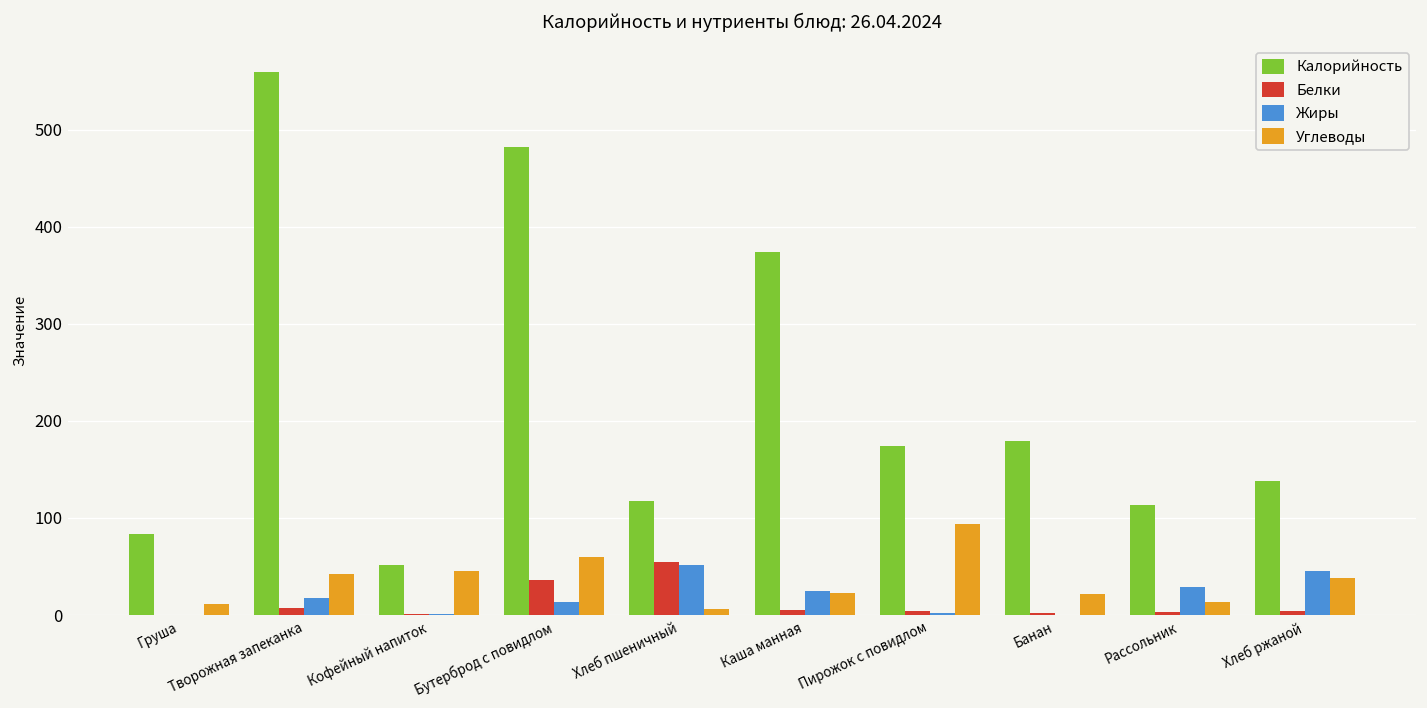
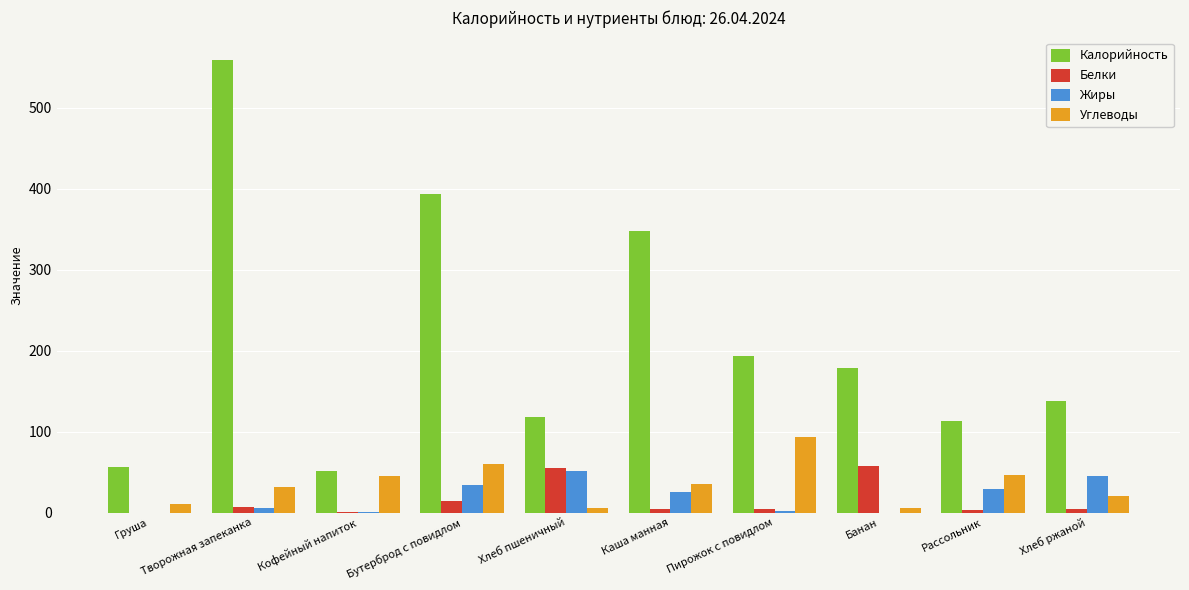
Калорийность, Груша: 80 -> 60
Жиры, Творожная запеканка: 20 -> 10
Углеводы, Творожная запеканка: 40 -> 30
Калорийность, Бутерброд с повидлом: 480 -> 390
Белки, Бутерброд с повидлом: 40 -> 10
Жиры, Бутерброд с повидлом: 10 -> 30
Калорийность, Каша манная: 370 -> 350
Углеводы, Каша манная: 20 -> 40
Калорийность, Пирожок с повидлом: 170 -> 190
Белки, Банан: 0 -> 60
Углеводы, Банан: 20 -> 10
Углеводы, Рассольник: 10 -> 50
Углеводы, Хлеб ржаной: 40 -> 20
